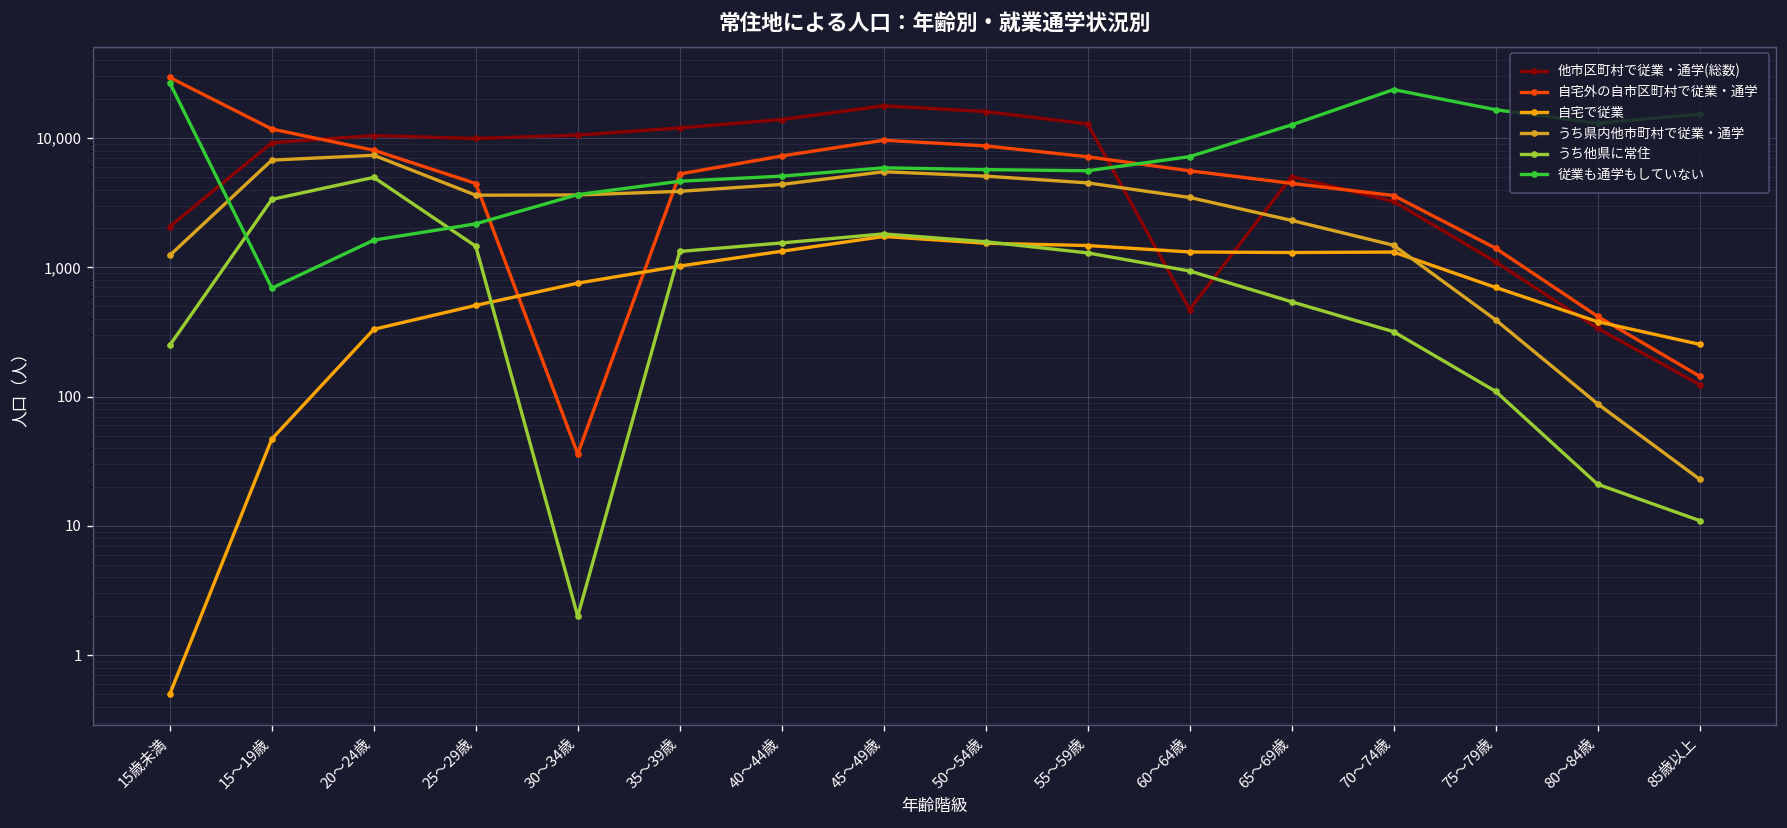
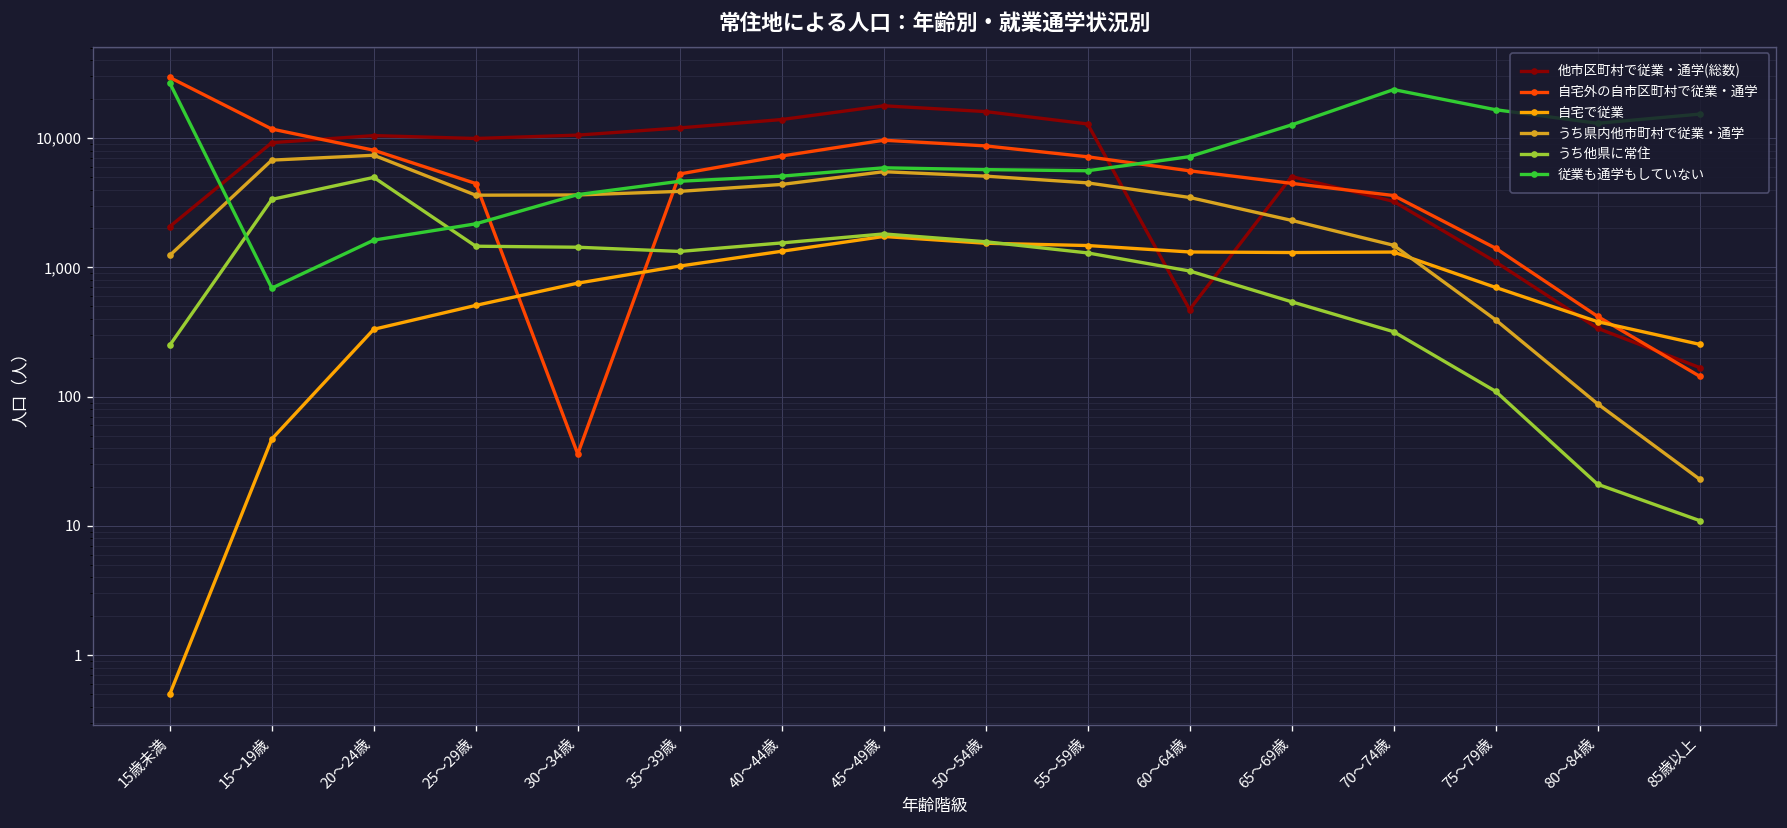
うち他県に常住, 30～34歳: 2 -> 1,400
他市区町村で従業・通学(総数), 85歳以上: 120 -> 170
